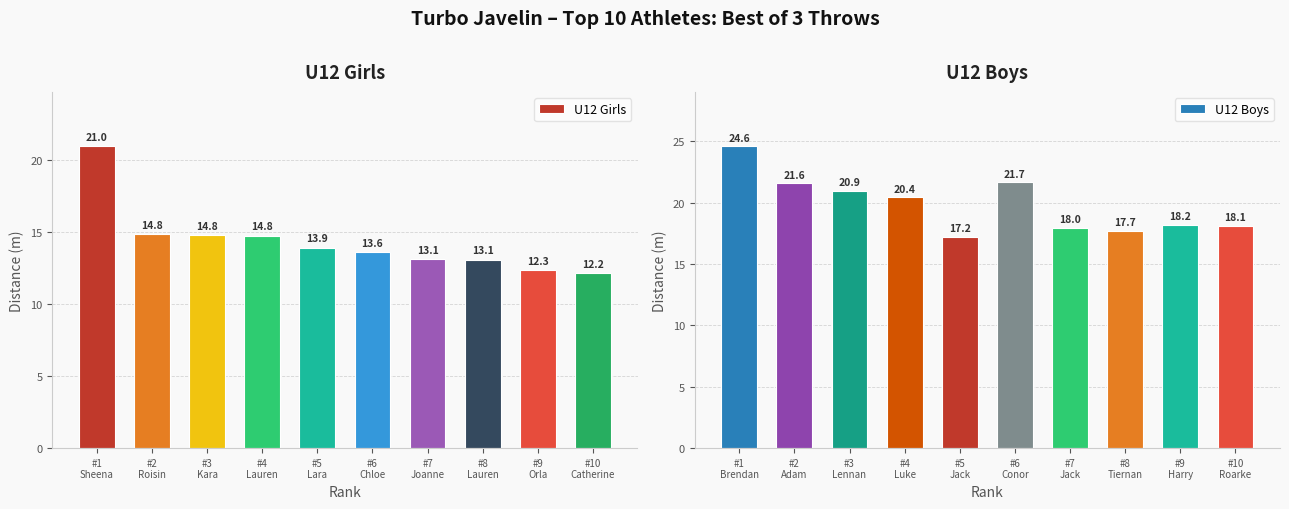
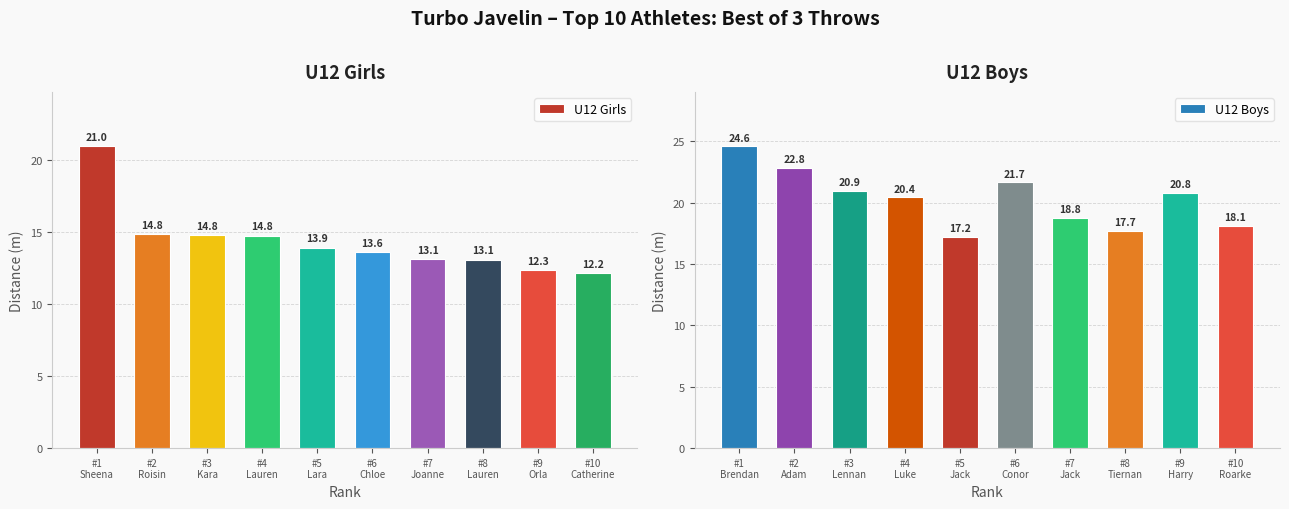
U12 Boys, #2 Adam: 21.6 -> 22.8
U12 Boys, #7 Jack: 18.0 -> 18.8
U12 Boys, #9 Harry: 18.2 -> 20.8
